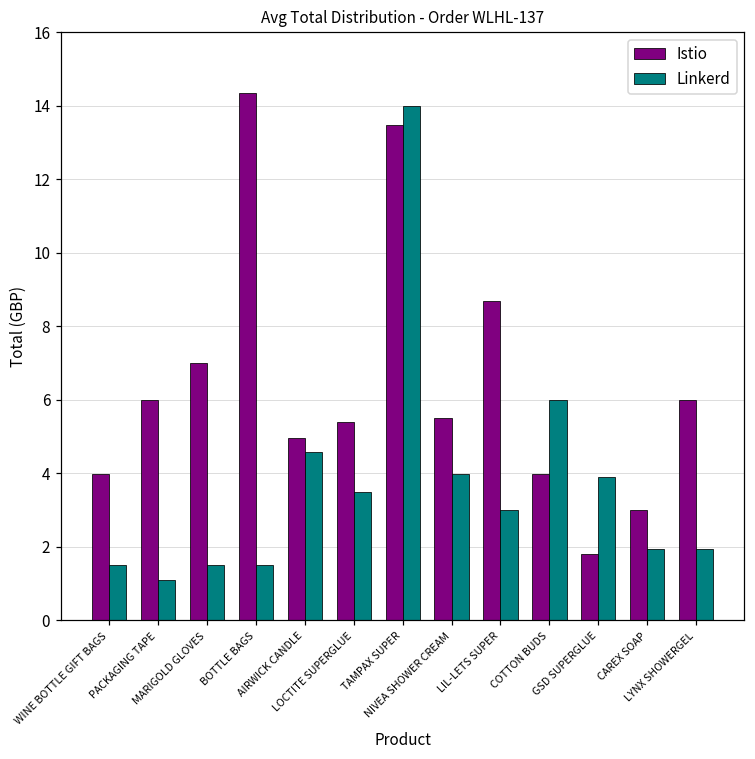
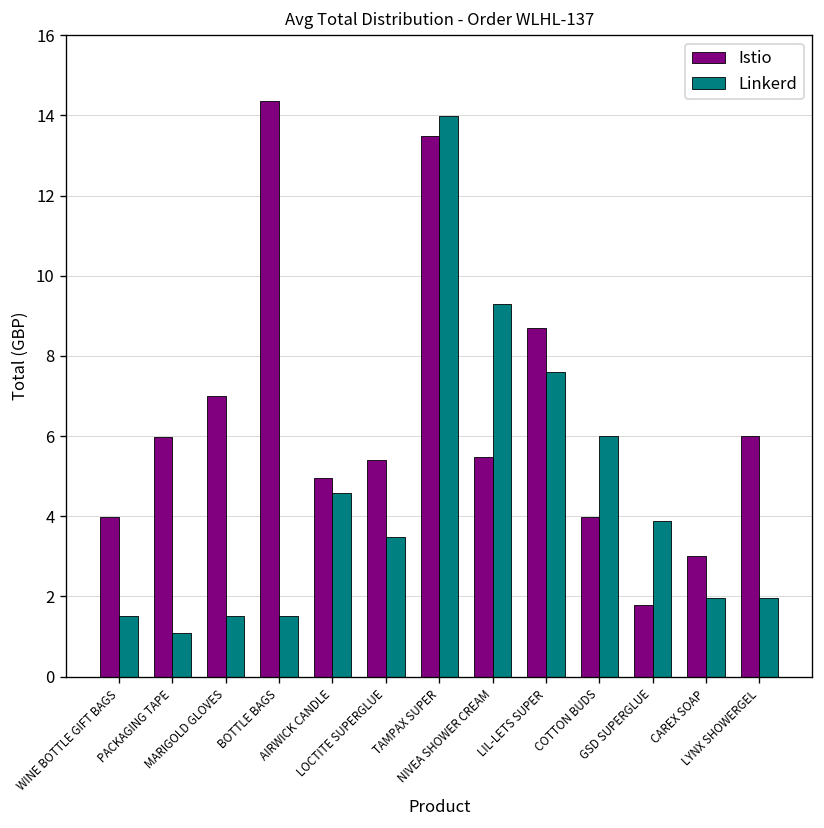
Linkerd, NIVEA SHOWER CREAM: 4.0 -> 9.3
Linkerd, LIL-LETS SUPER: 3.0 -> 7.6
